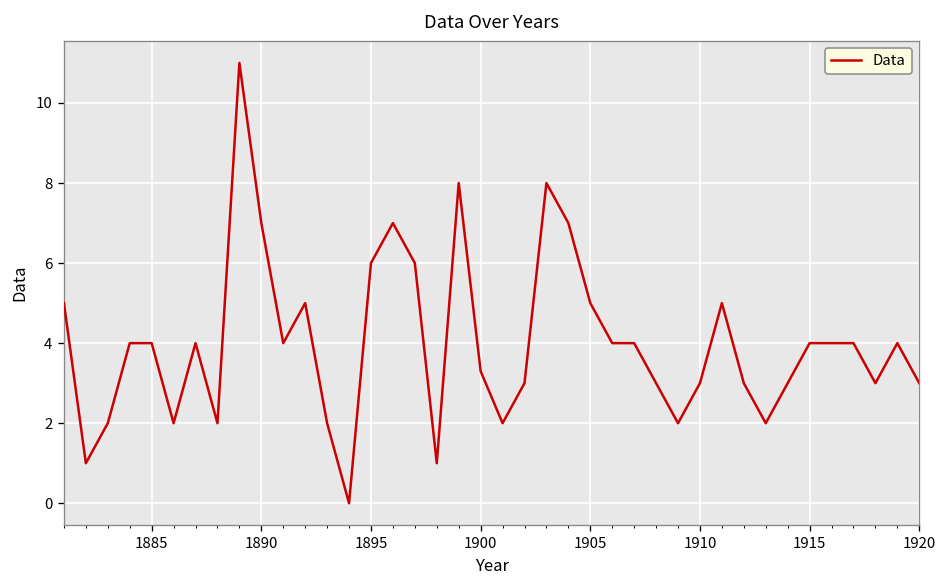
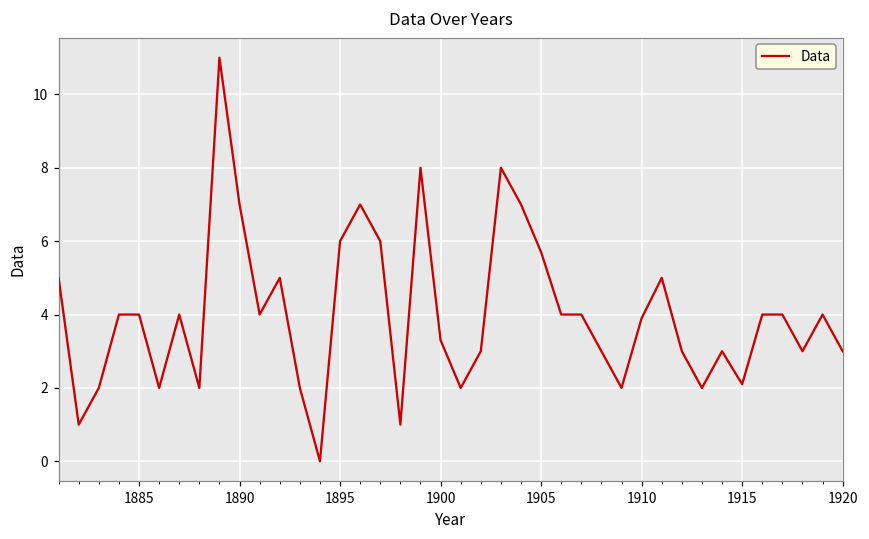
1905: 5.0 -> 5.7
1910: 3.0 -> 3.9
1915: 4.0 -> 2.1
